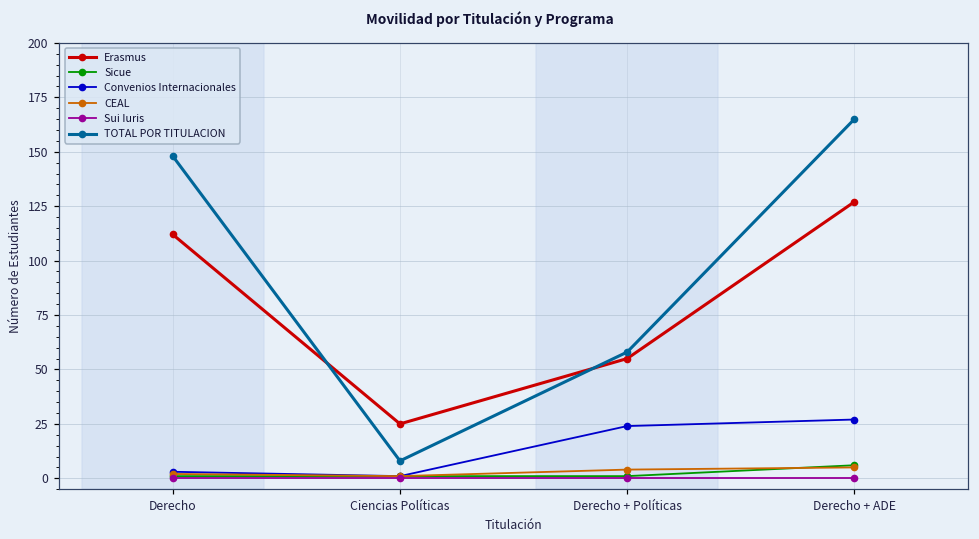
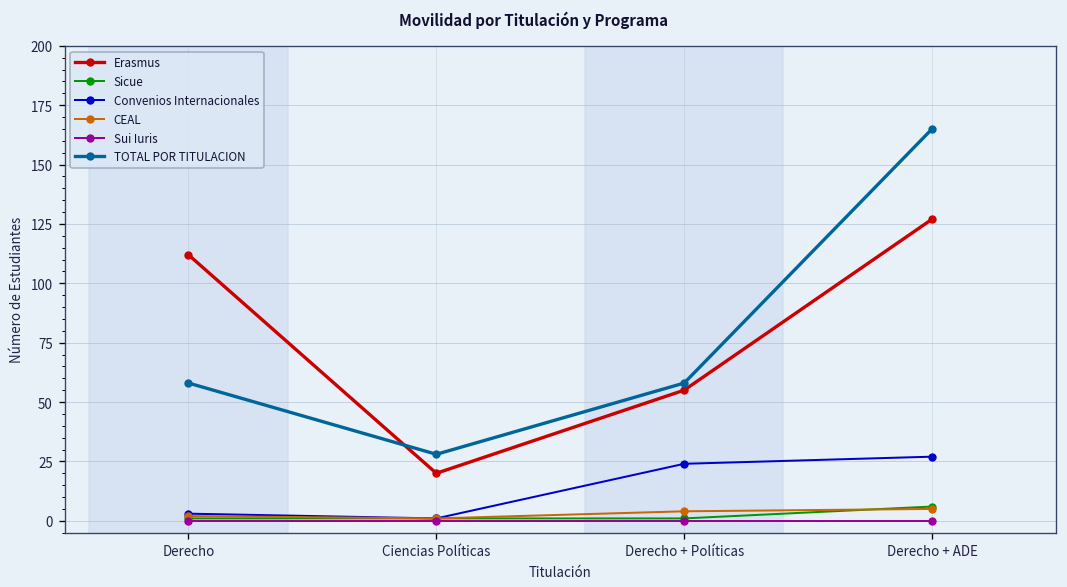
TOTAL POR TITULACION, Derecho: 148 -> 58
Erasmus, Ciencias Políticas: 25 -> 20
TOTAL POR TITULACION, Ciencias Políticas: 8 -> 28
